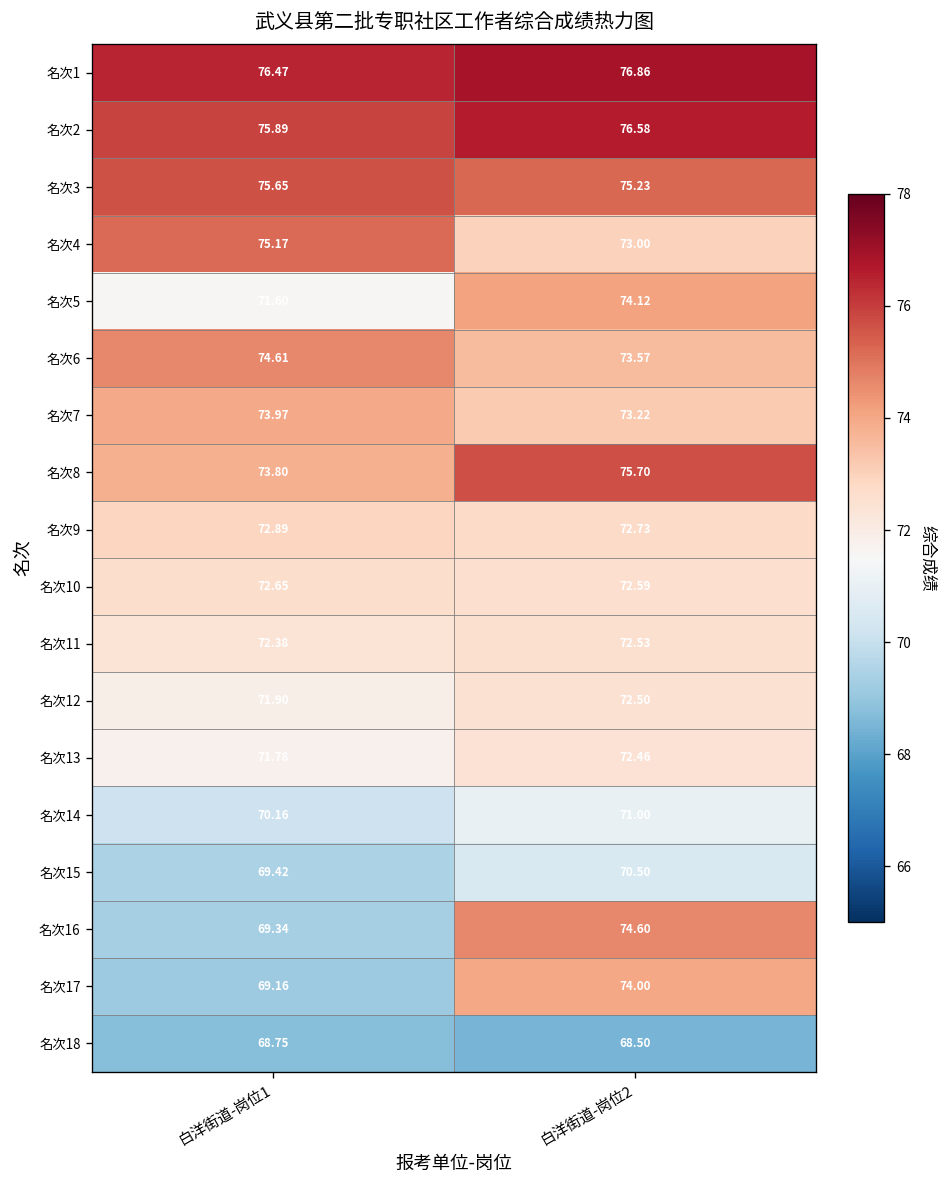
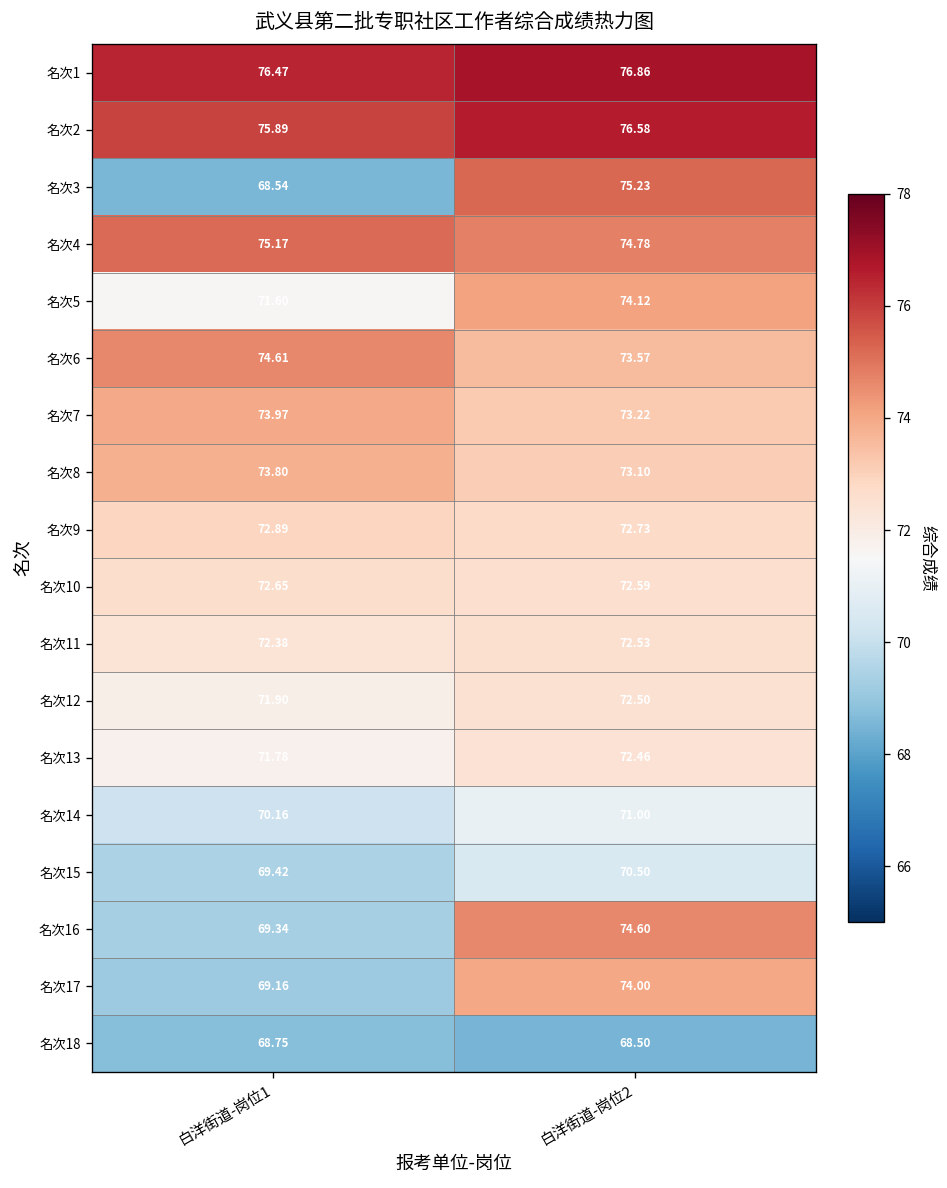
名次3, 白洋街道-岗位1: 75.65 -> 68.54
名次4, 白洋街道-岗位2: 73.00 -> 74.78
名次8, 白洋街道-岗位2: 75.70 -> 73.10
